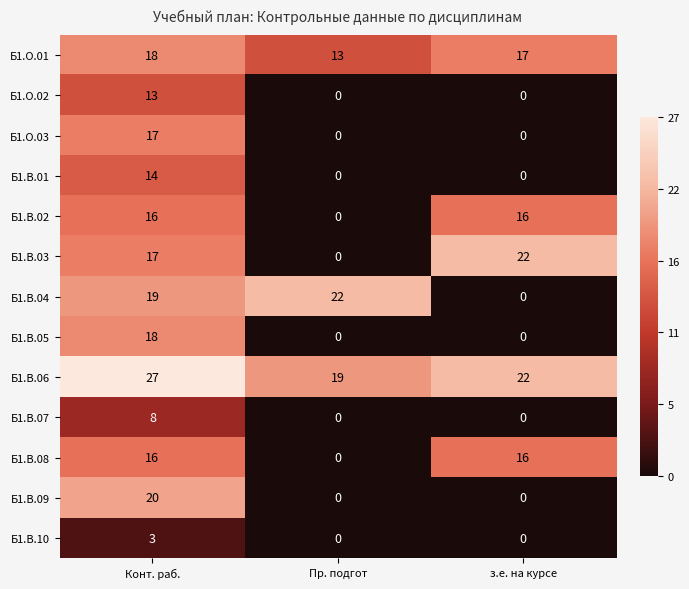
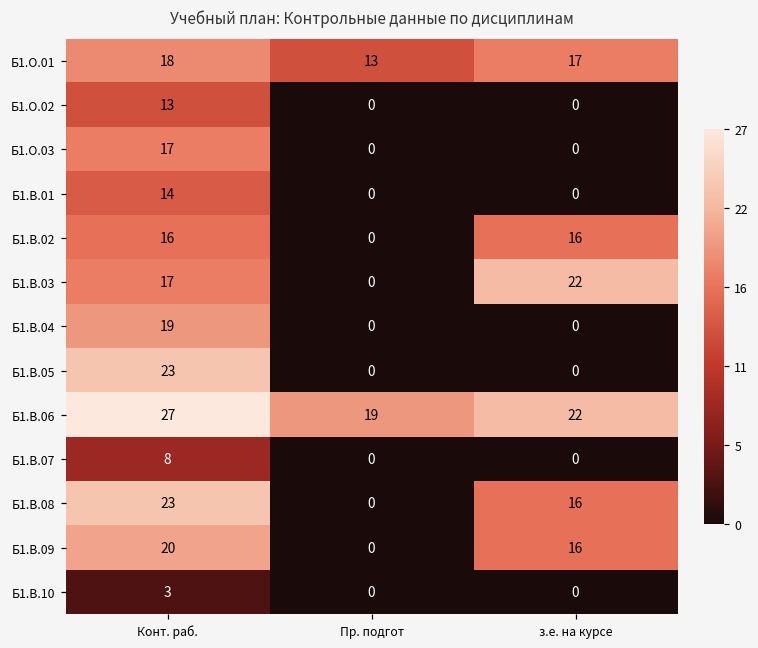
Б1.В.04, Пр. подгот: 22 -> 0
Б1.В.05, Конт. раб.: 18 -> 23
Б1.В.08, Конт. раб.: 16 -> 23
Б1.В.09, з.е. на курсе: 0 -> 16
